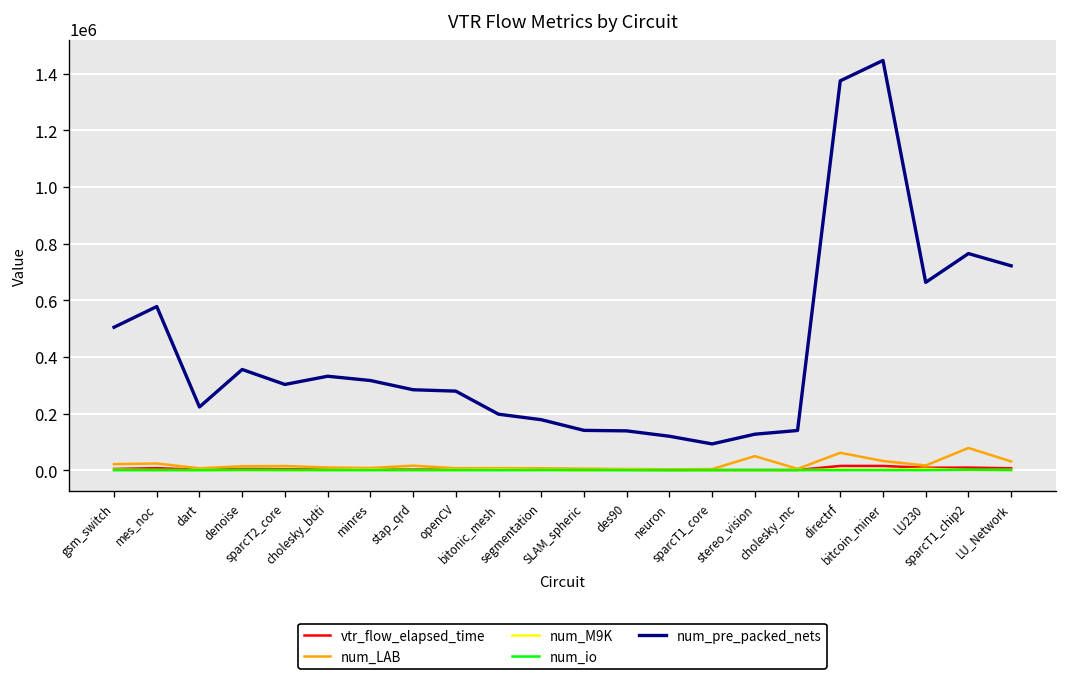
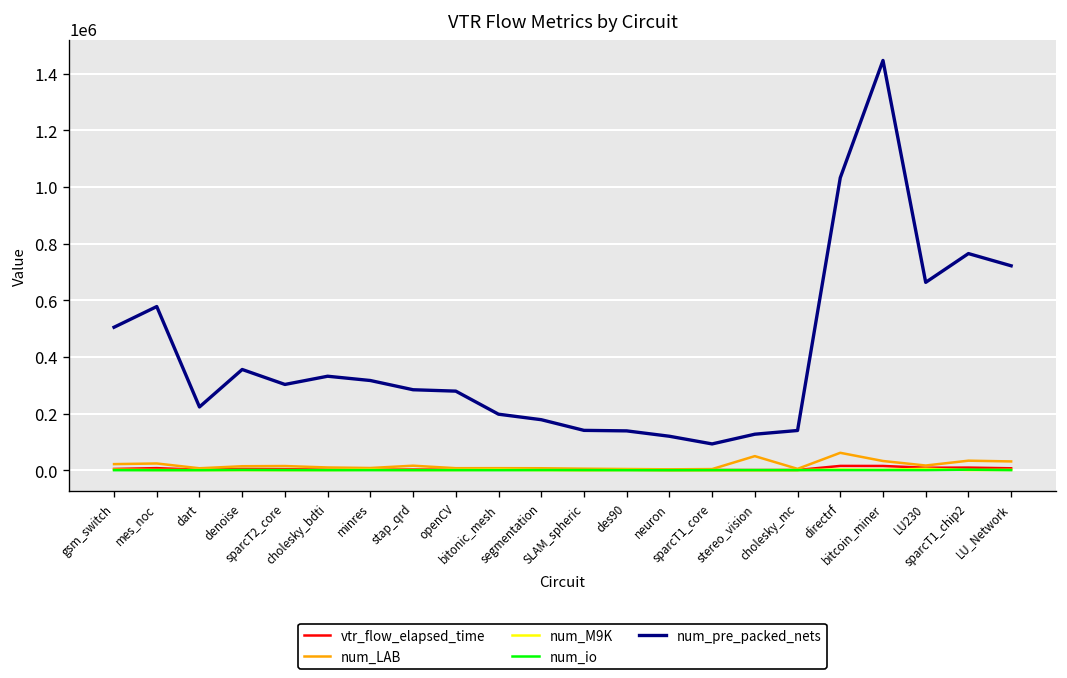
num_pre_packed_nets, directrf: 1370000 -> 1030000
num_LAB, sparcT1_chip2: 80000 -> 30000
